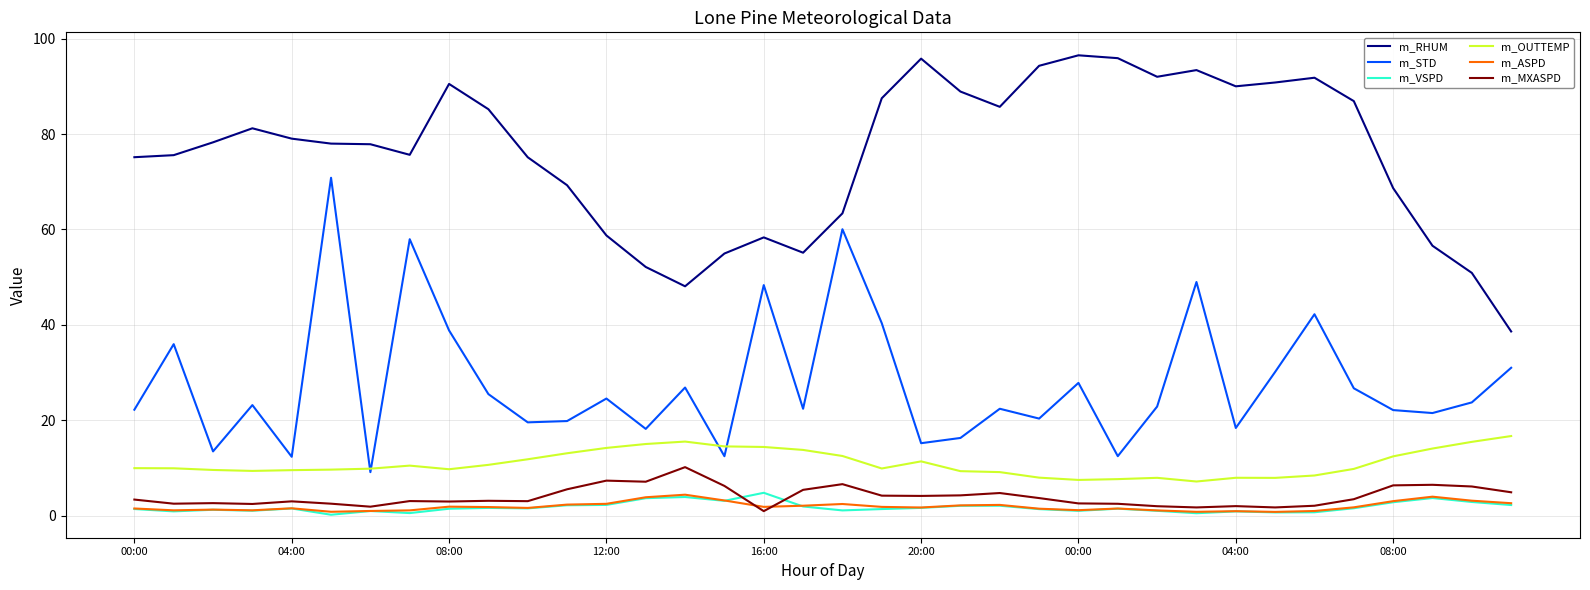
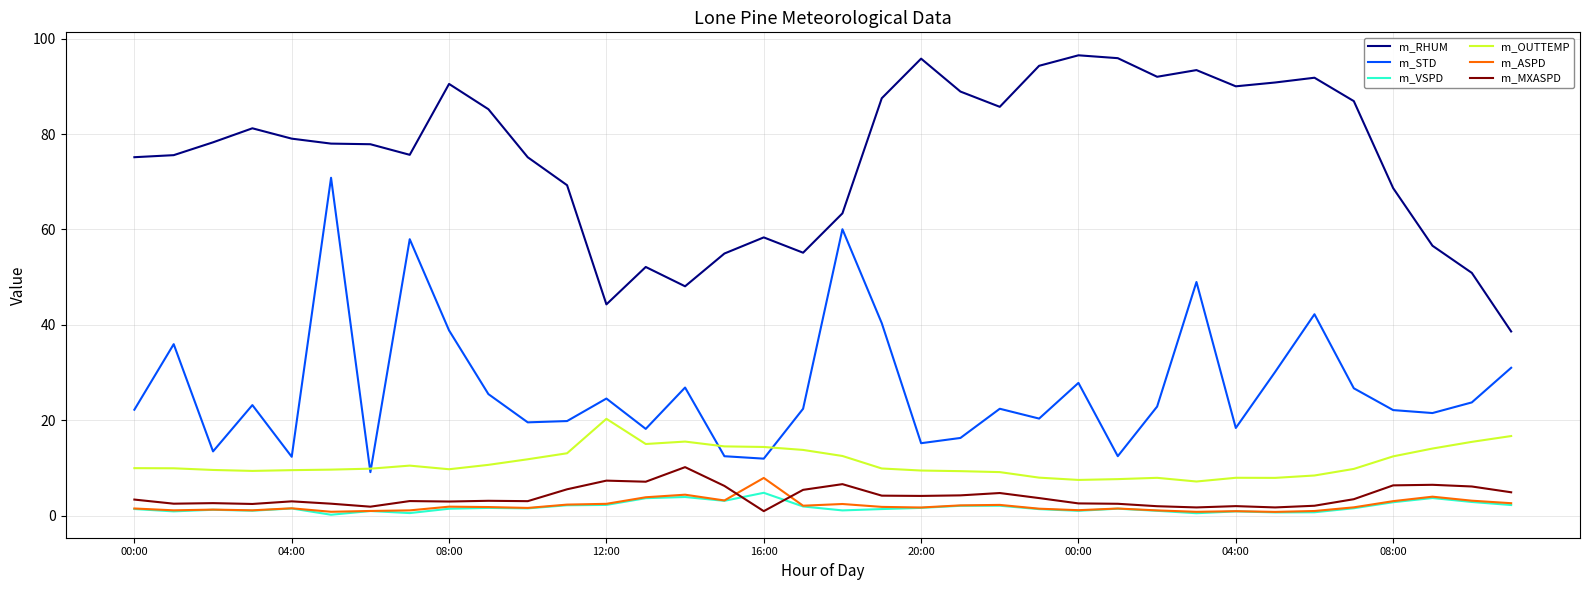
m_RHUM, 12:00: 59 -> 44
m_OUTTEMP, 12:00: 14 -> 20
m_STD, 16:00: 48 -> 12
m_ASPD, 16:00: 2 -> 8
m_OUTTEMP, 20:00: 11 -> 9
